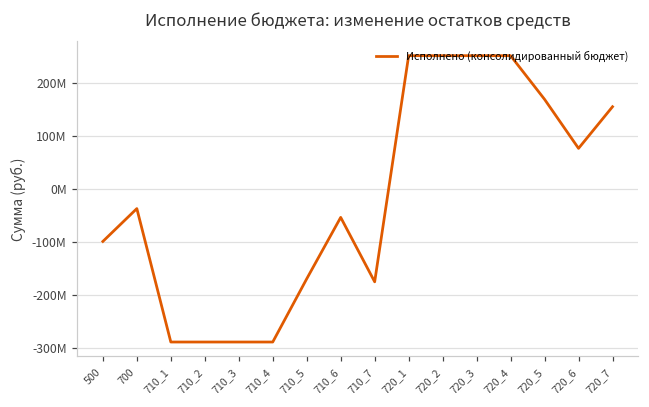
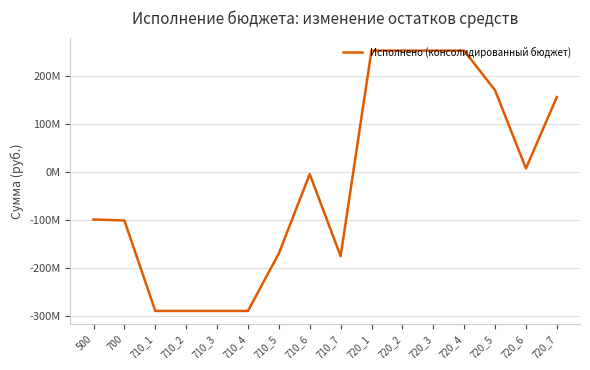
700: -40000000 -> -100000000
710_6: -50000000 -> 0
720_6: 80000000 -> 10000000
